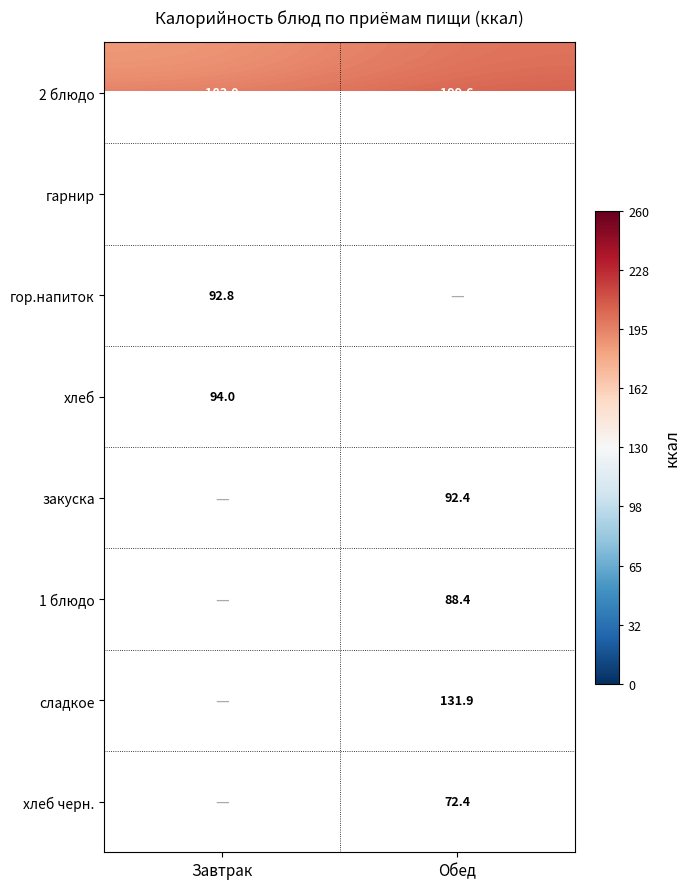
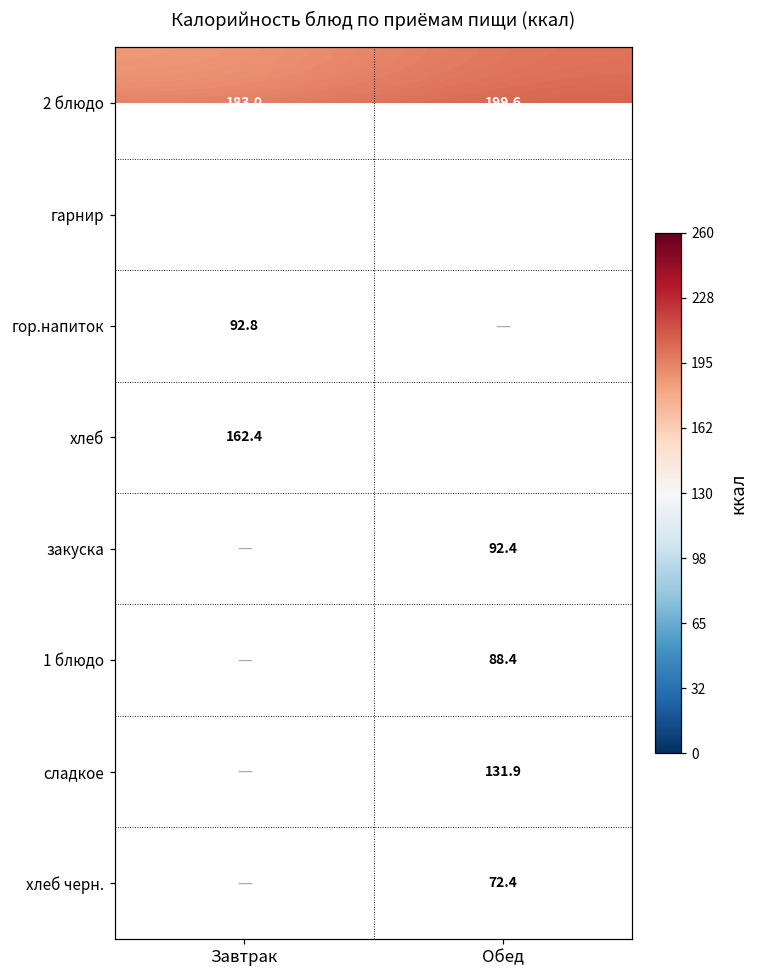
хлеб, Завтрак: 94.0 -> 162.4
